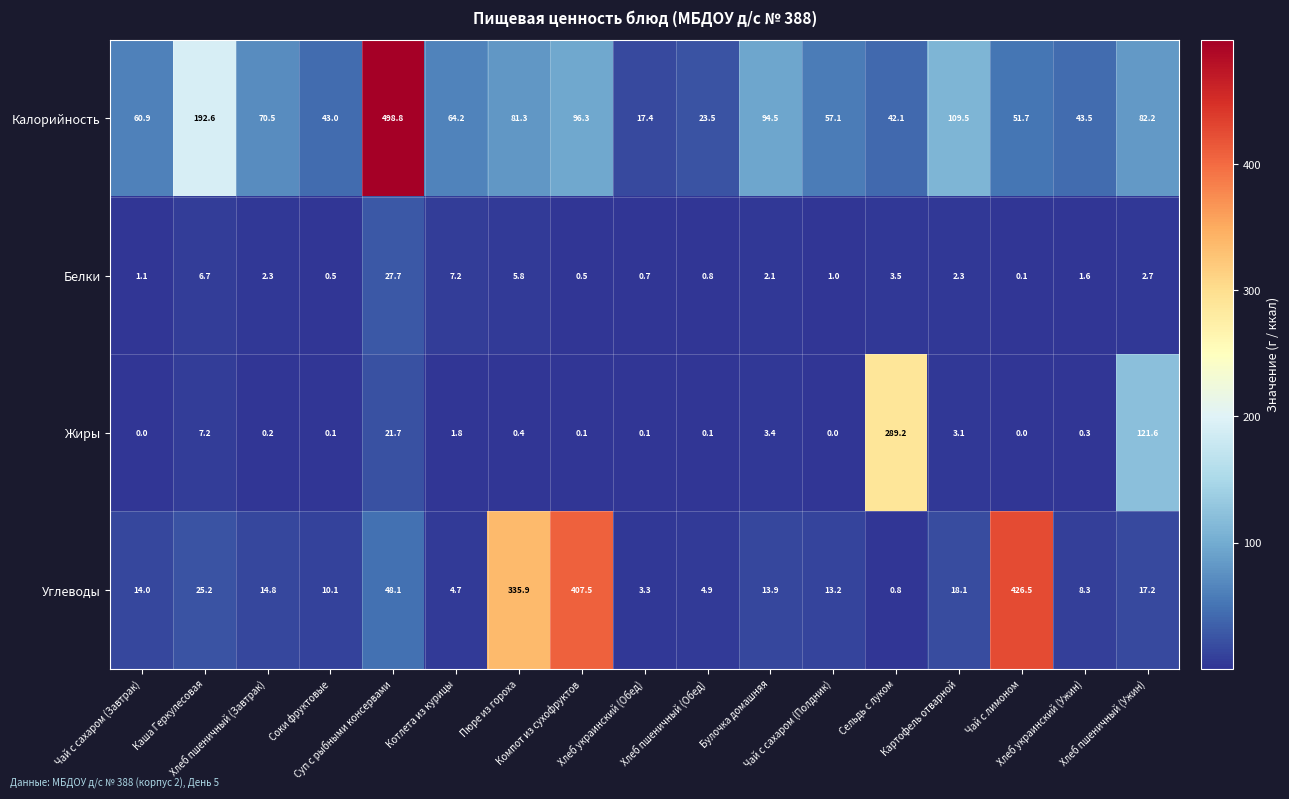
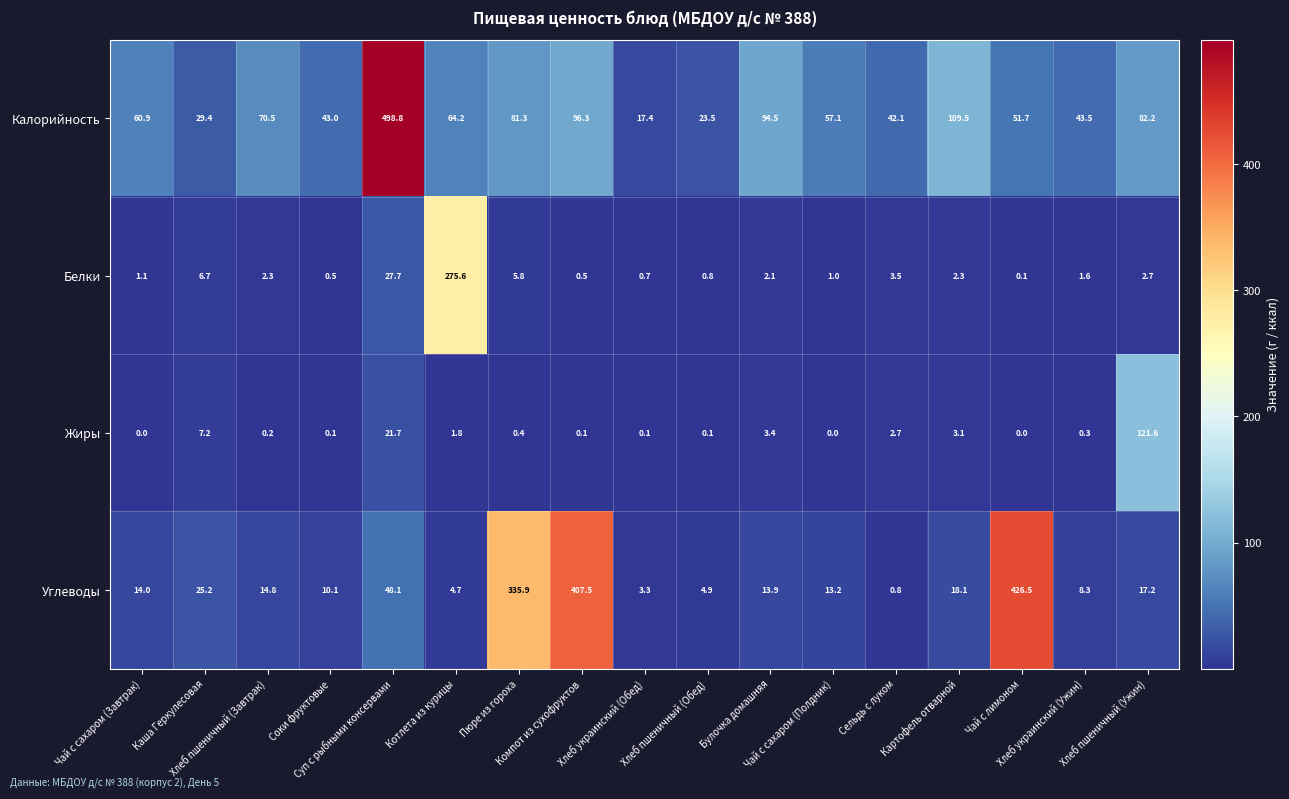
Калорийность, Каша Геркулесовая: 192.6 -> 29.4
Белки, Котлета из курицы: 7.2 -> 275.6
Жиры, Сельдь с луком: 289.2 -> 2.7
